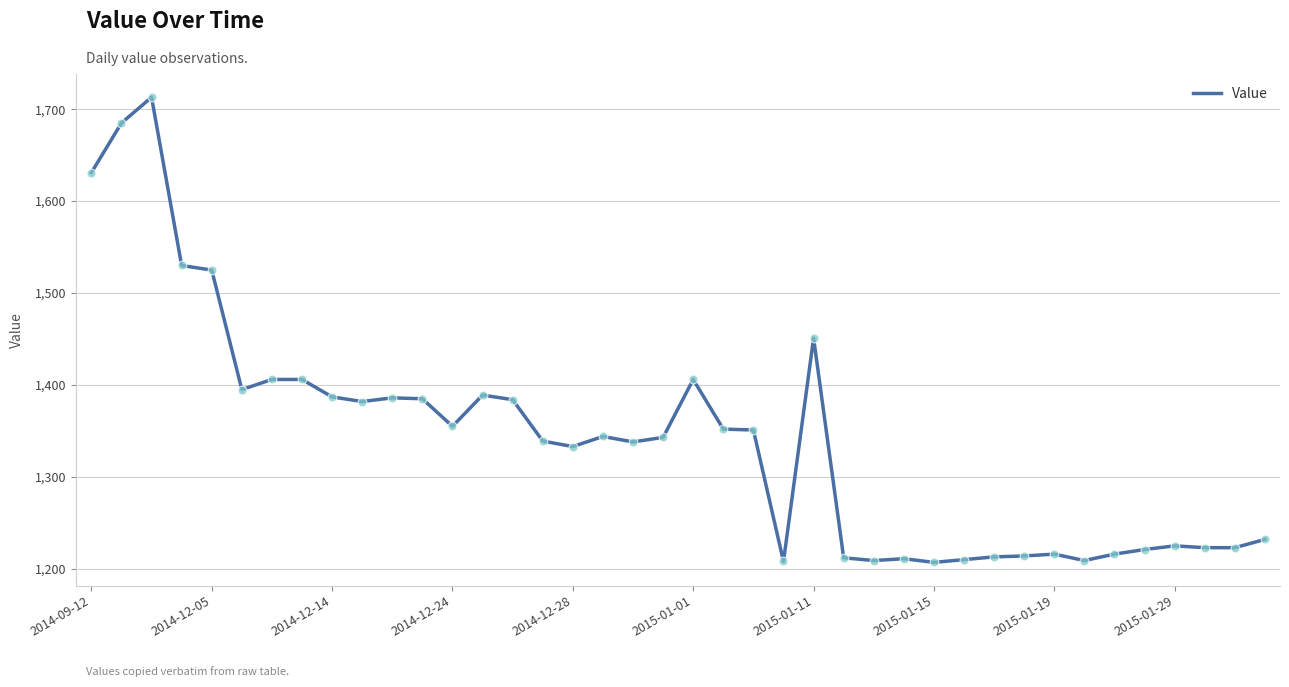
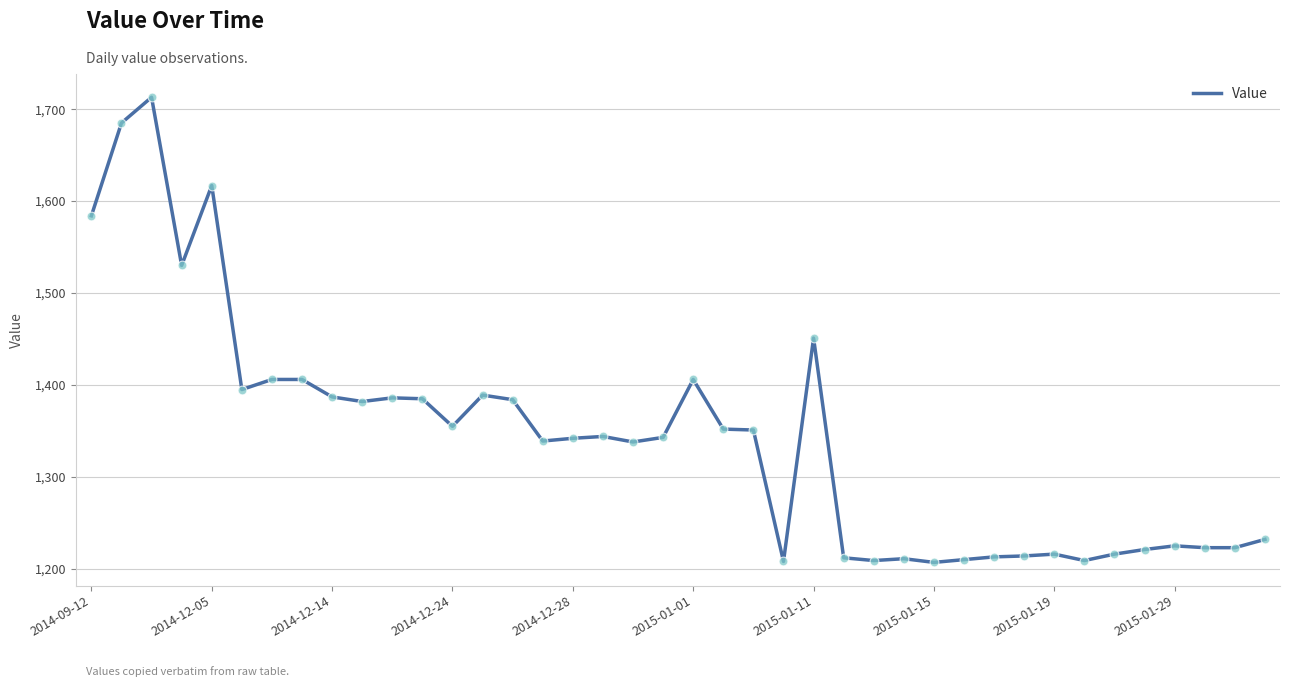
2014-09-12: 1,630 -> 1,580
2014-12-05: 1,530 -> 1,620
2014-12-28: 1,330 -> 1,340
